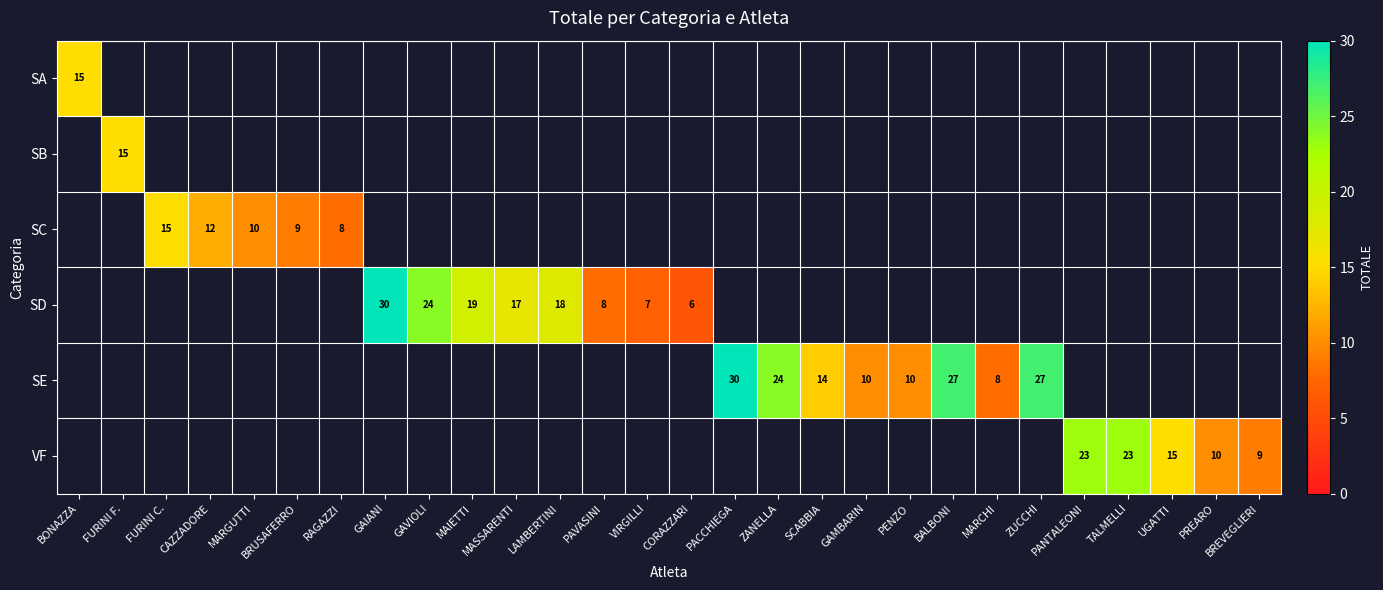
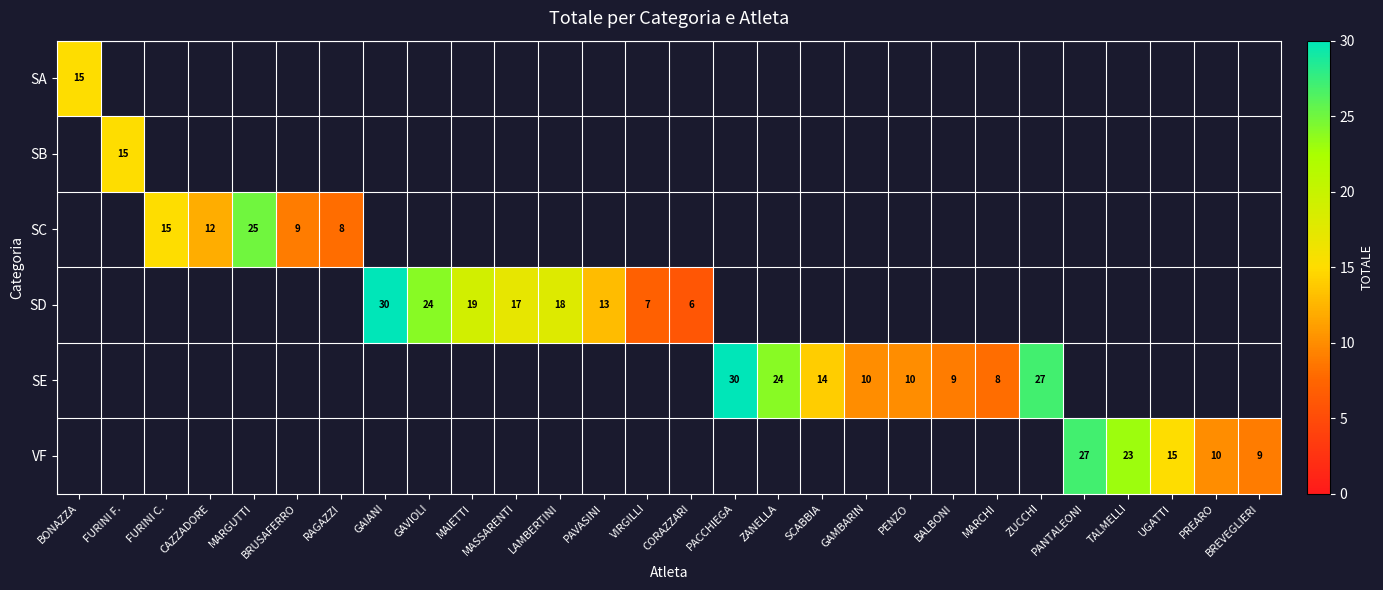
SC, MARGUTTI: 10 -> 25
SD, PAVASINI: 8 -> 13
SE, BALBONI: 27 -> 9
VF, PANTALEONI: 23 -> 27
